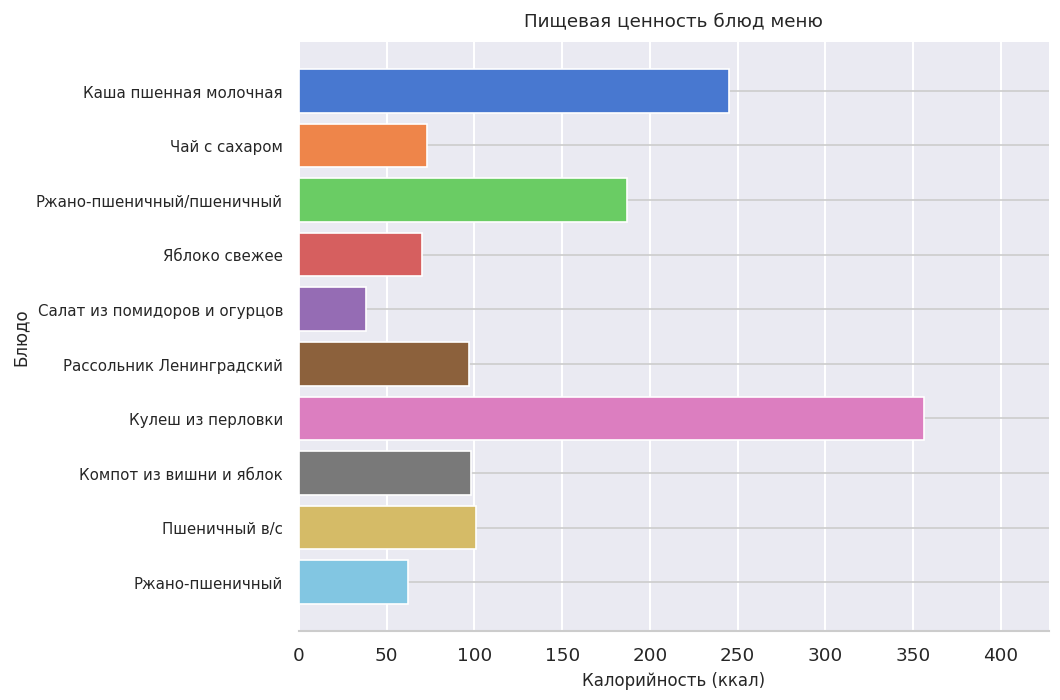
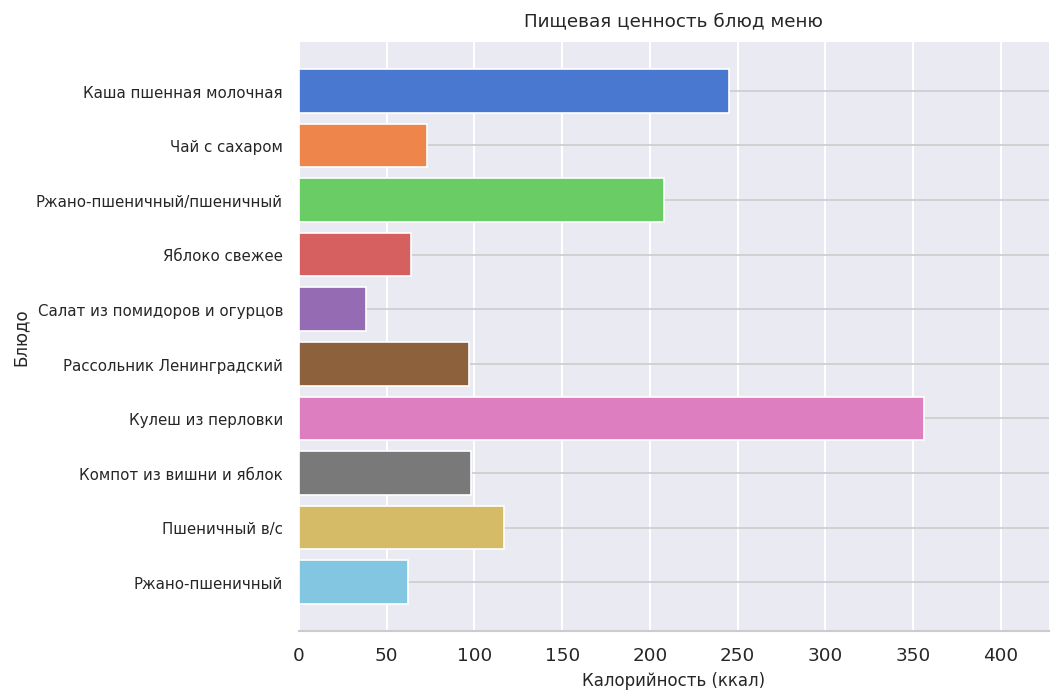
Ржано-пшеничный/пшеничный: 187 -> 208
Яблоко свежее: 70 -> 64
Пшеничный в/с: 101 -> 117
